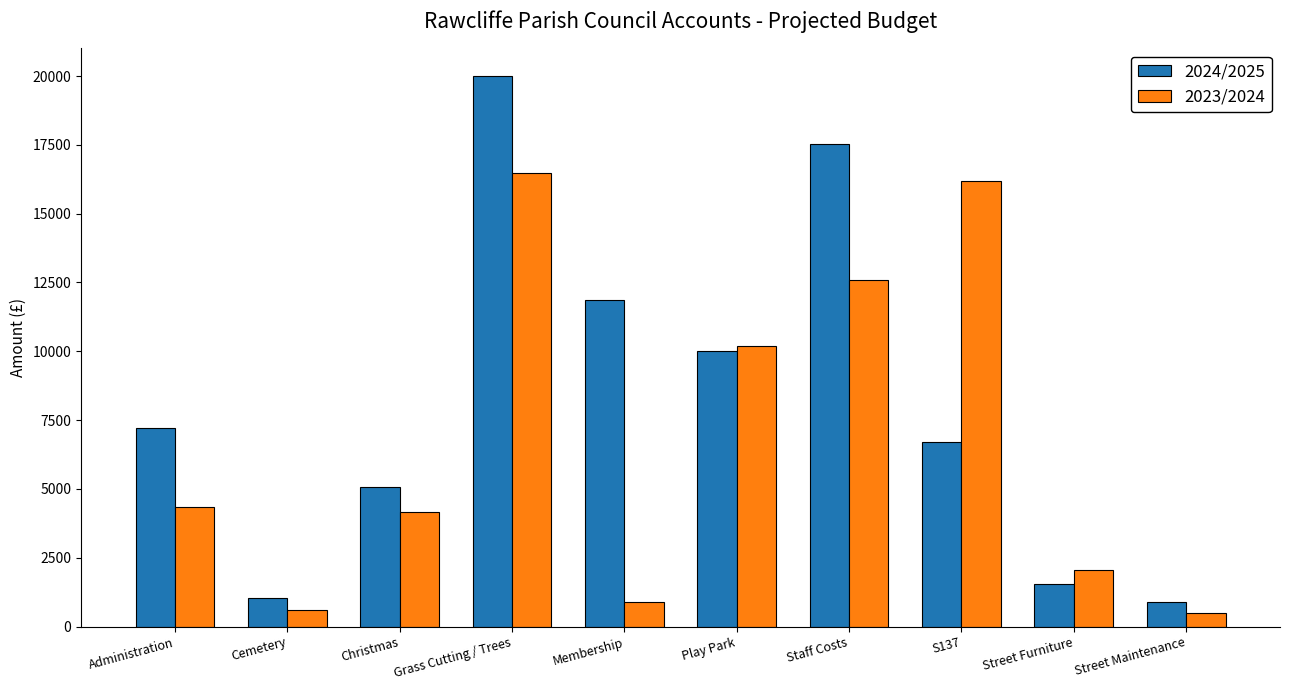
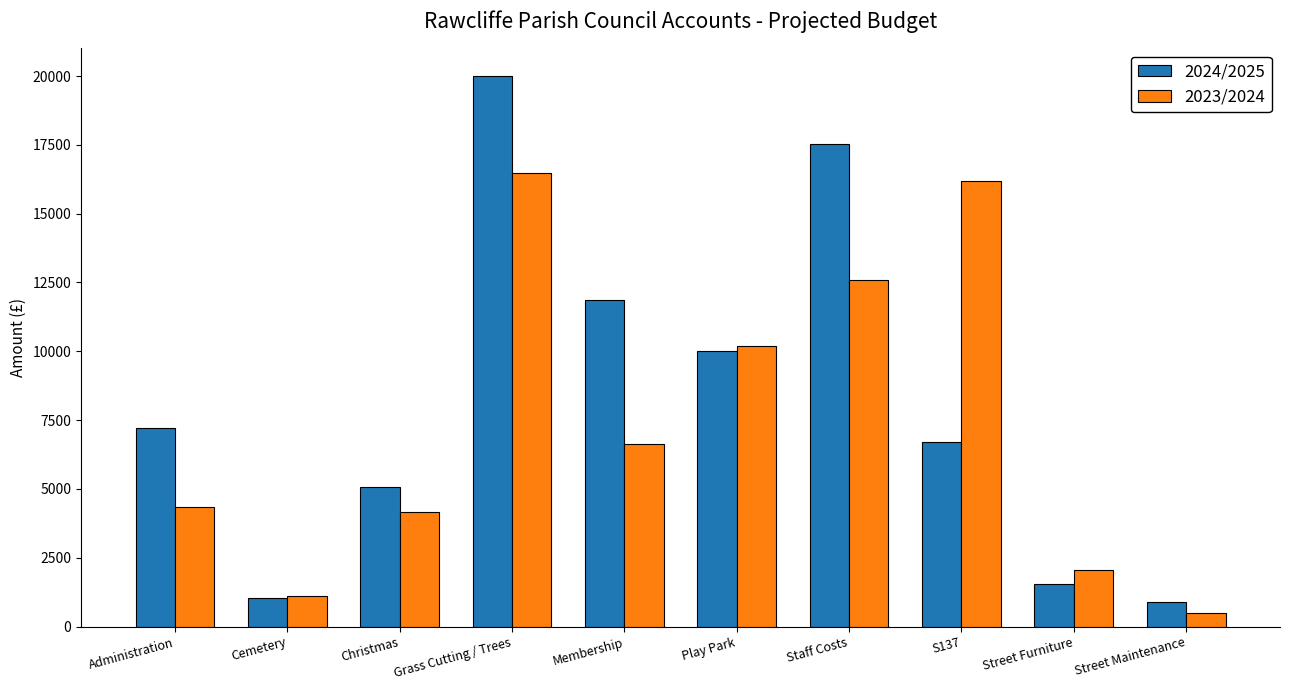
2023/2024, Cemetery: 600 -> 1100
2023/2024, Membership: 900 -> 6600
